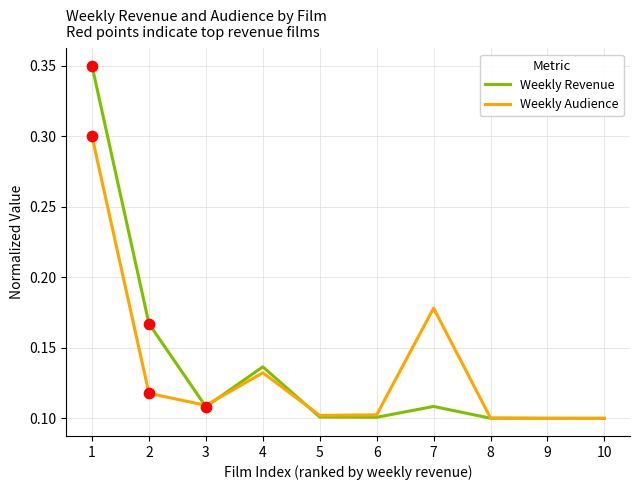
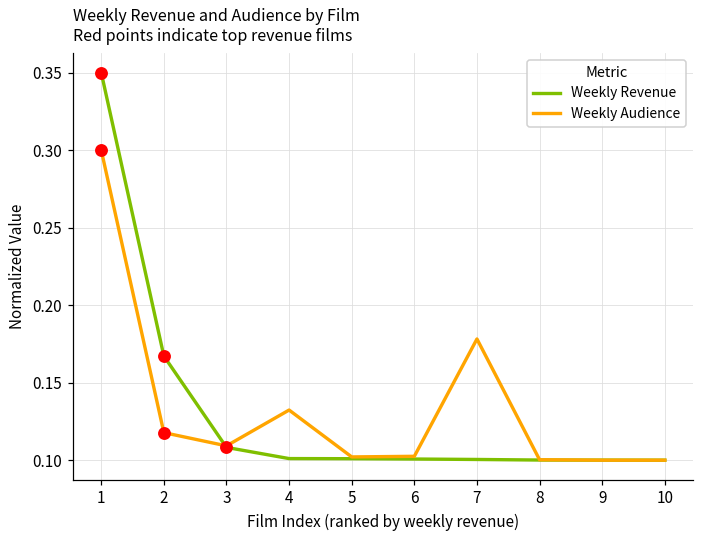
Weekly Revenue, 4: 0.137 -> 0.101
Weekly Revenue, 7: 0.108 -> 0.100
